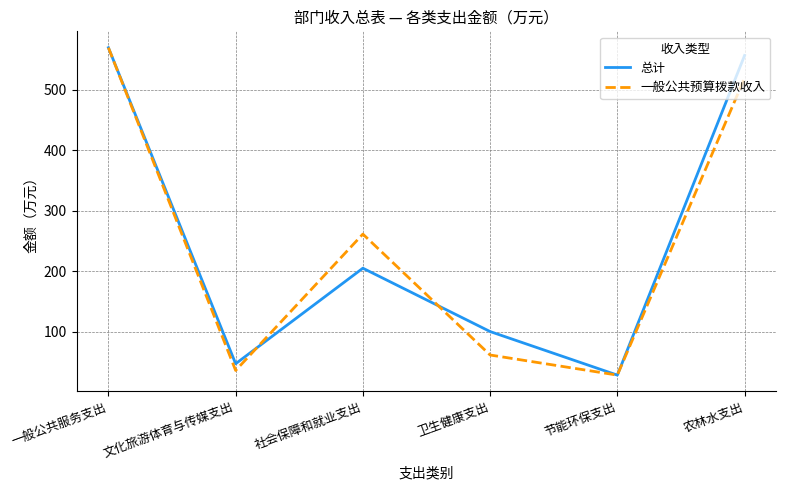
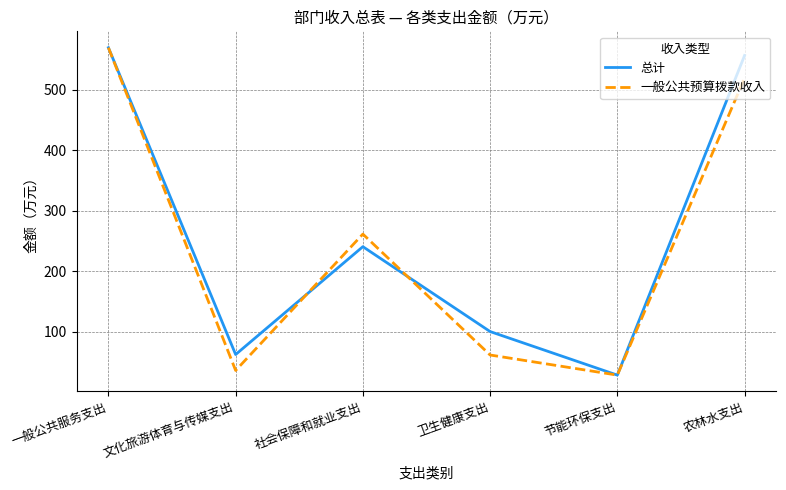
总计, 文化旅游体育与传媒支出: 50 -> 60
总计, 社会保障和就业支出: 210 -> 240
